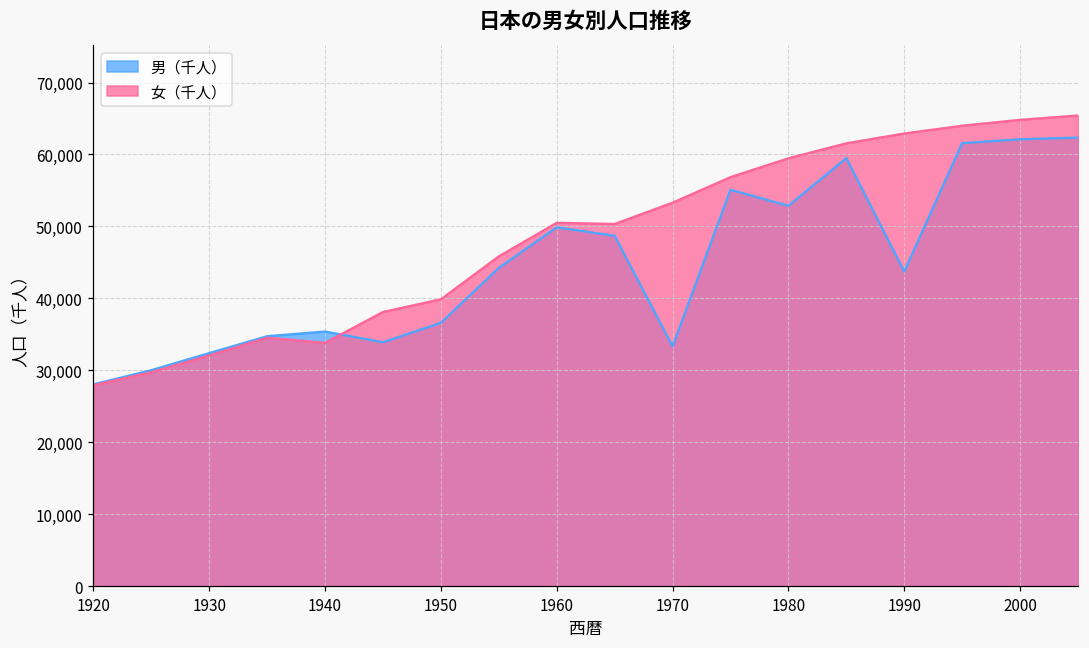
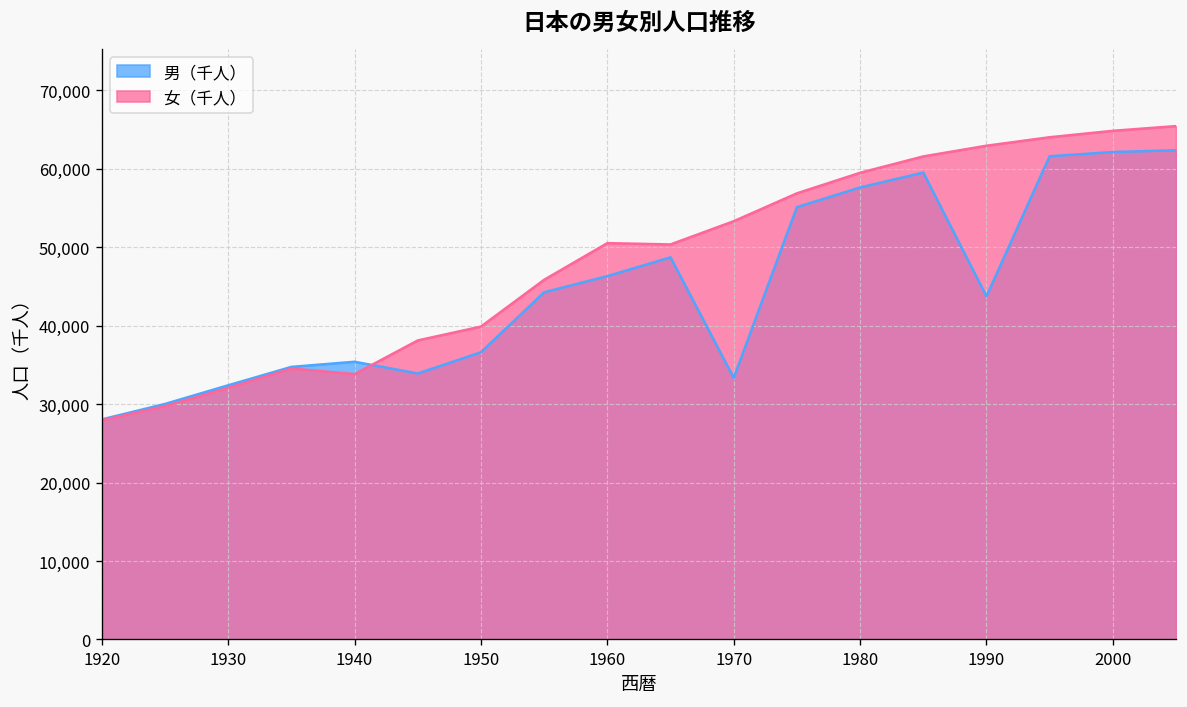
男（千人）, 1960: 50,000 -> 46,000
男（千人）, 1980: 53,000 -> 58,000
